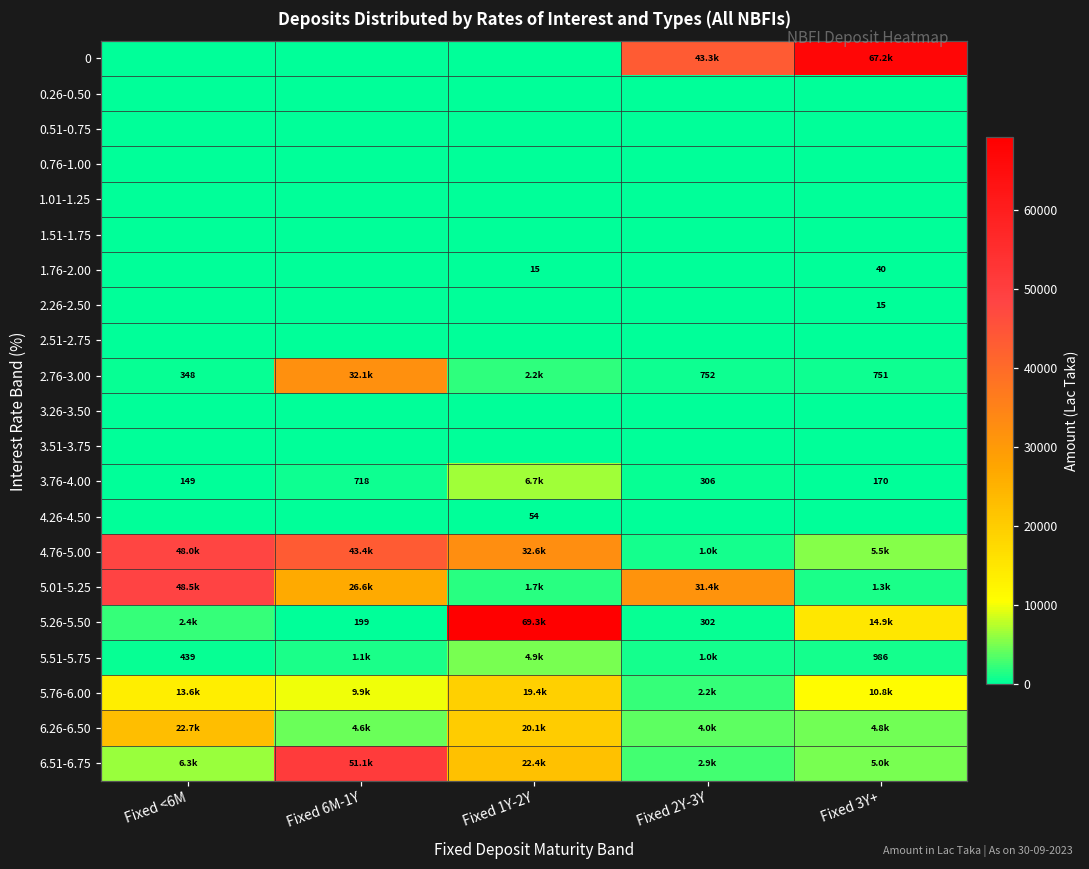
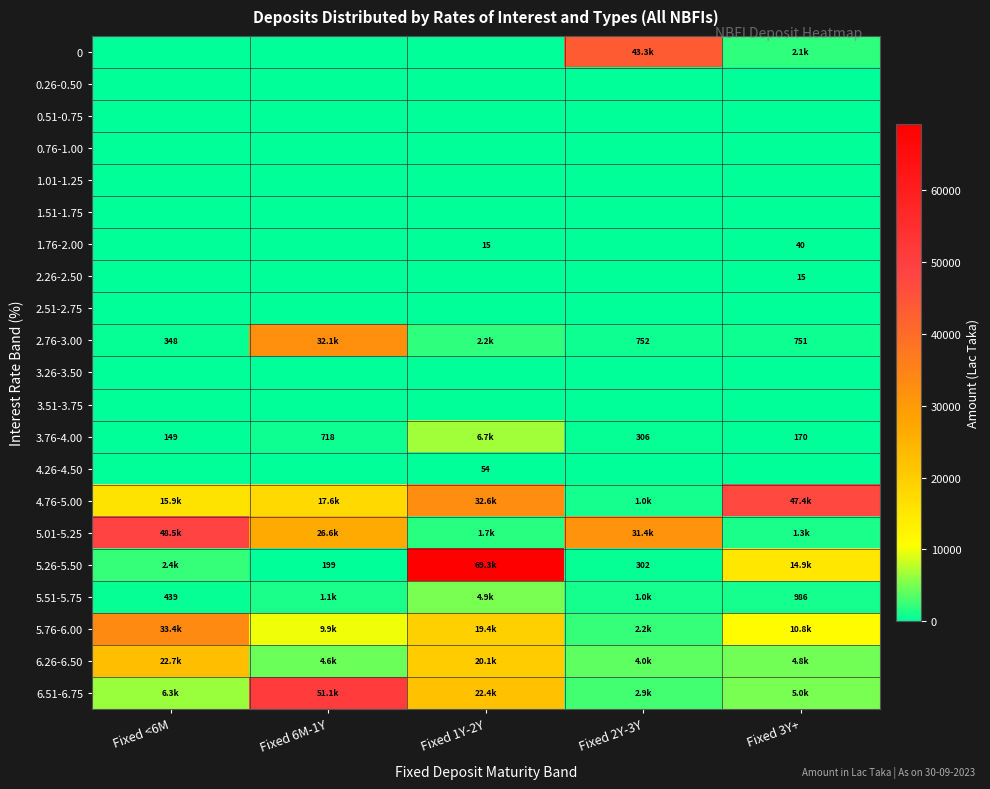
0, Fixed 3Y+: 67.2k -> 2.1k
4.76-5.00, Fixed <6M: 48.0k -> 15.9k
4.76-5.00, Fixed 6M-1Y: 43.4k -> 17.6k
4.76-5.00, Fixed 3Y+: 5.5k -> 47.4k
5.76-6.00, Fixed <6M: 13.6k -> 33.4k
